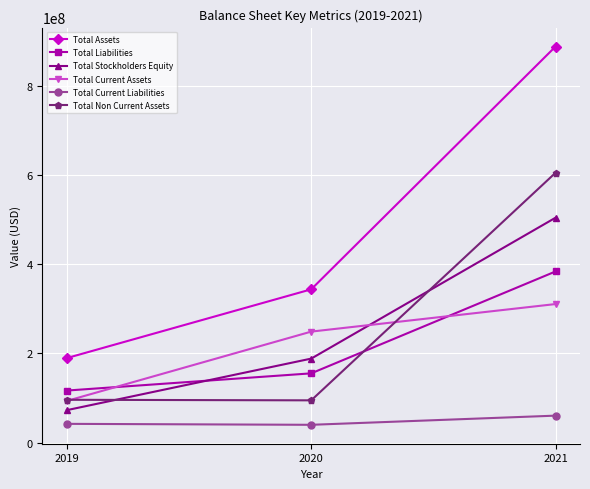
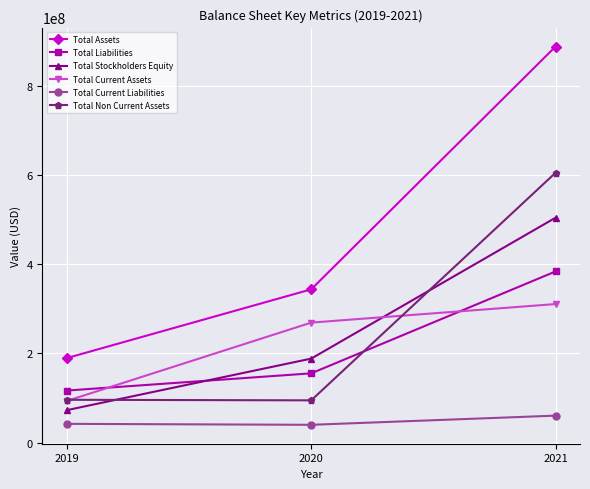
Total Current Assets, 2020: 250000000 -> 270000000
